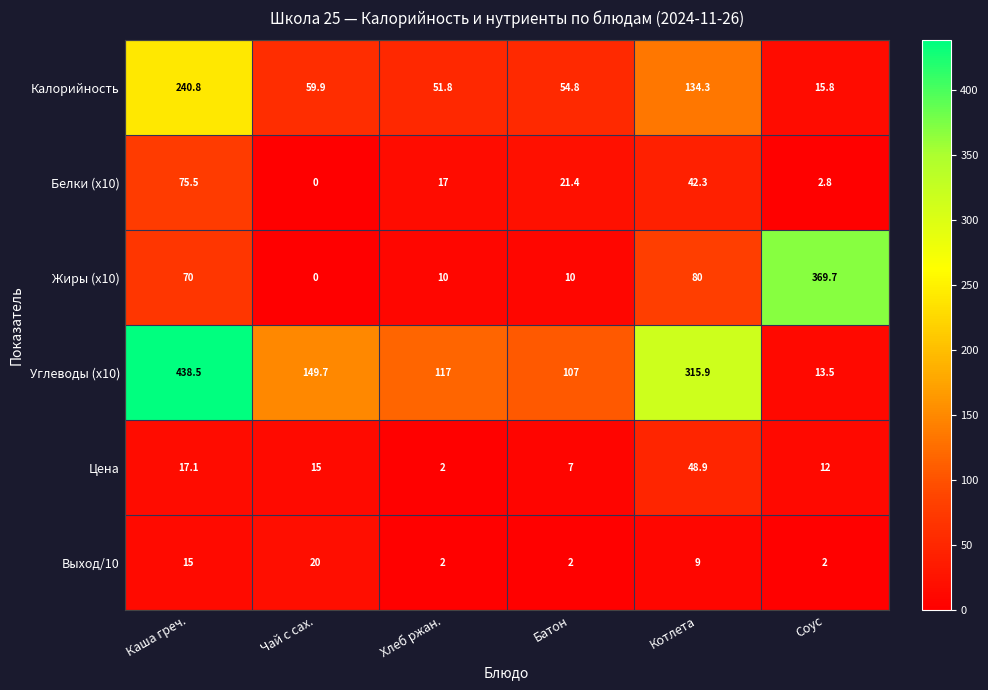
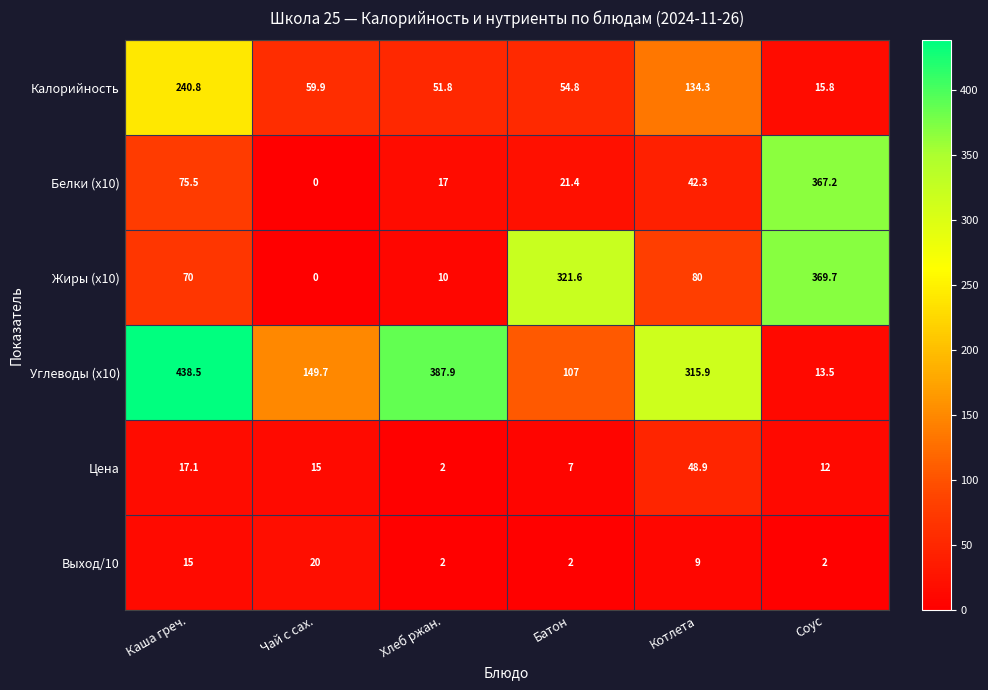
Белки (x10), Соус: 2.8 -> 367.2
Жиры (x10), Батон: 10 -> 321.6
Углеводы (x10), Хлеб ржан.: 117 -> 387.9
